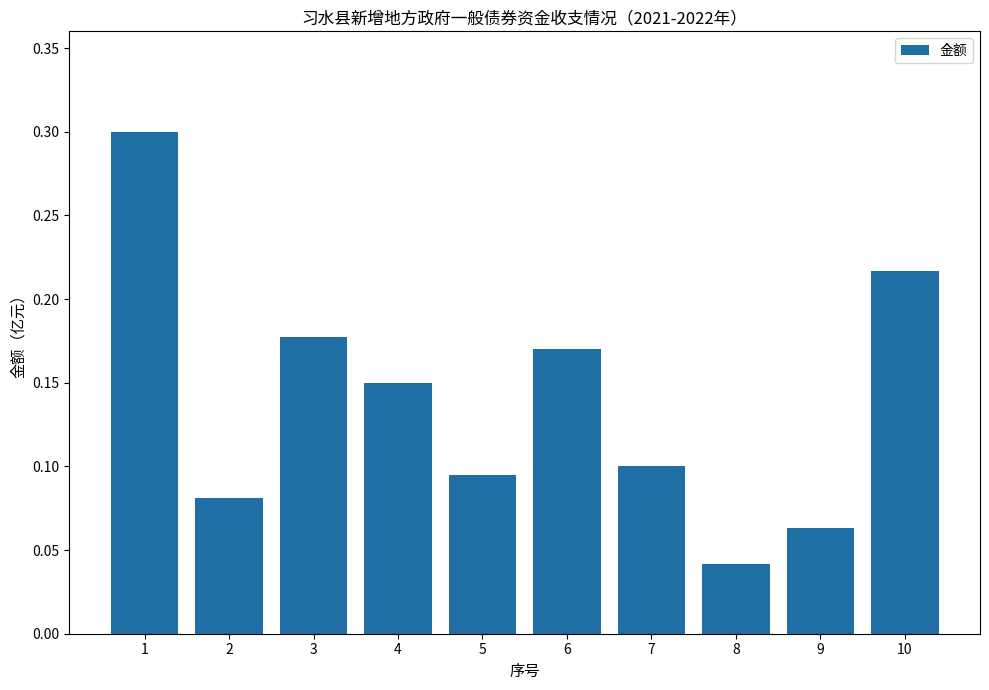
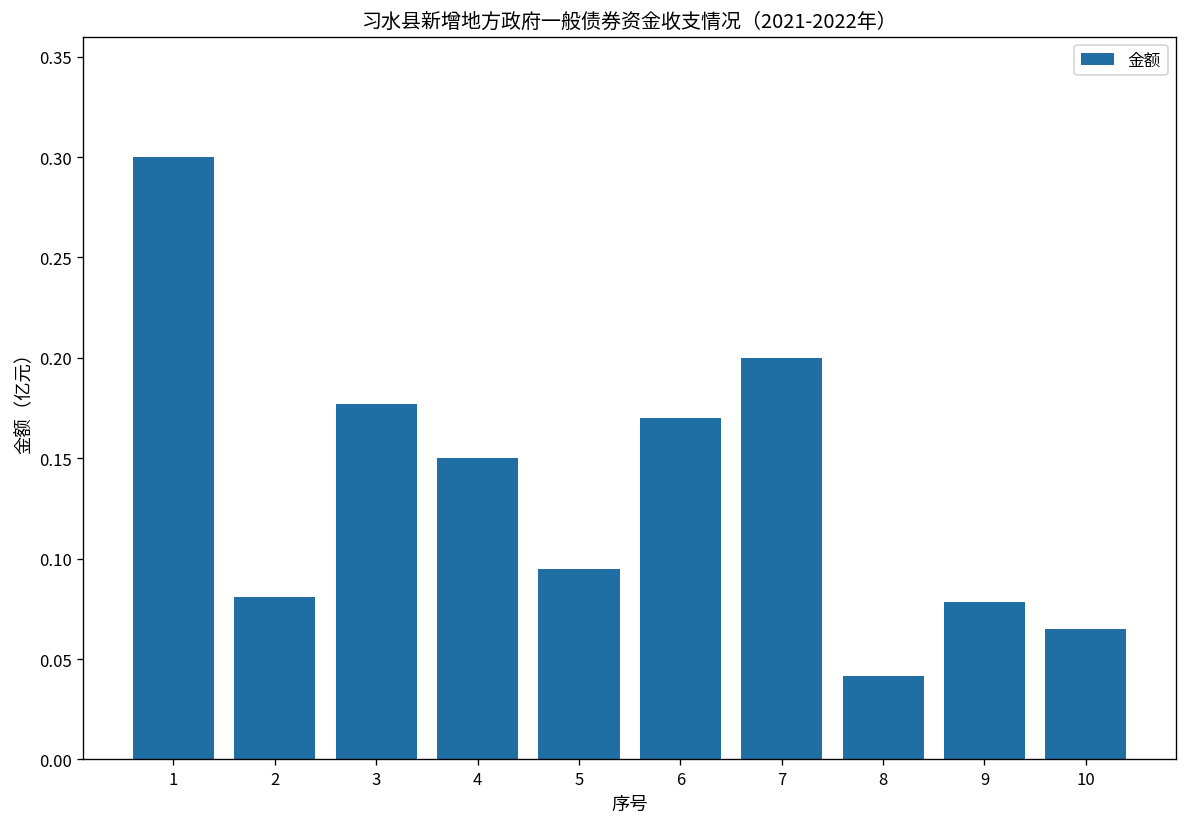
7: 0.1 -> 0.2
9: 0.063 -> 0.078
10: 0.217 -> 0.065
